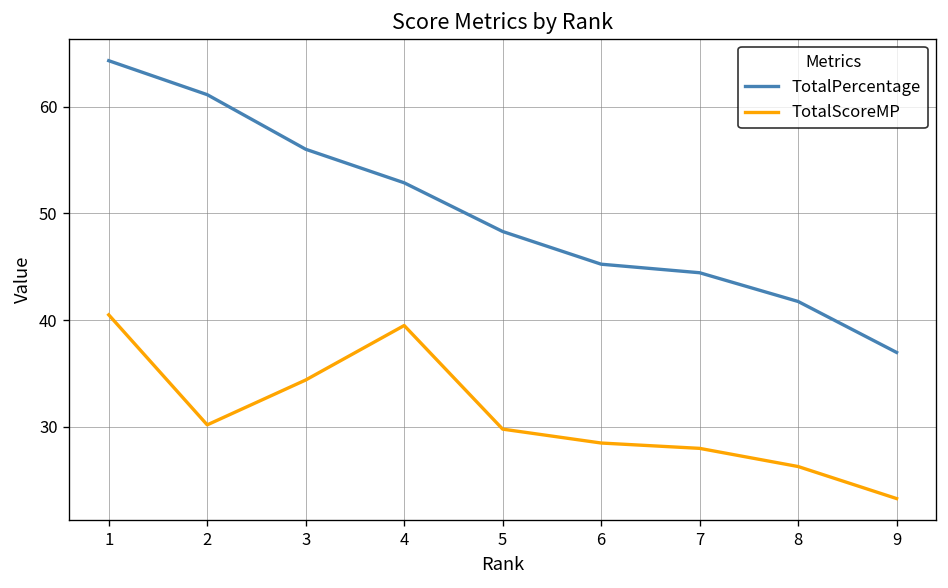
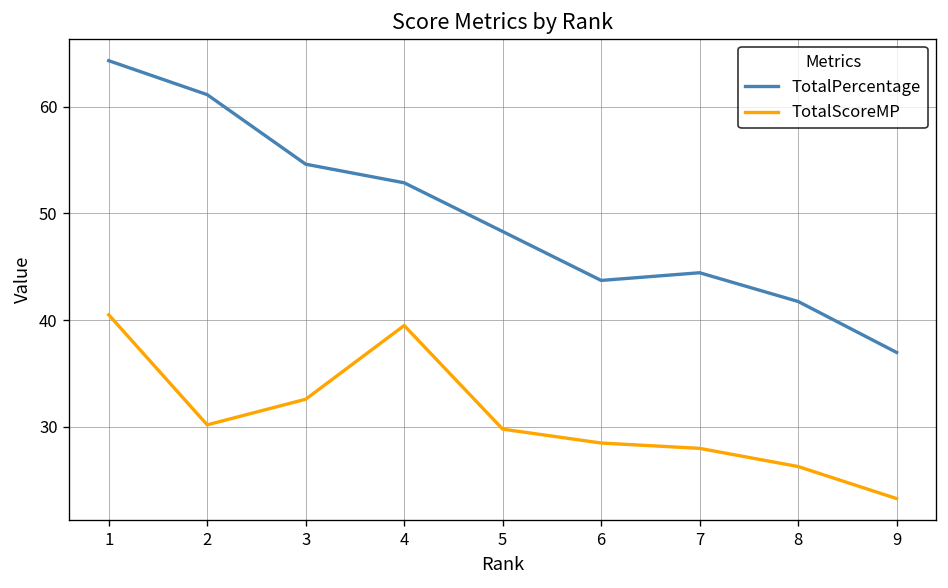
TotalPercentage, 3: 56 -> 55
TotalScoreMP, 3: 34 -> 33
TotalPercentage, 6: 45 -> 44
